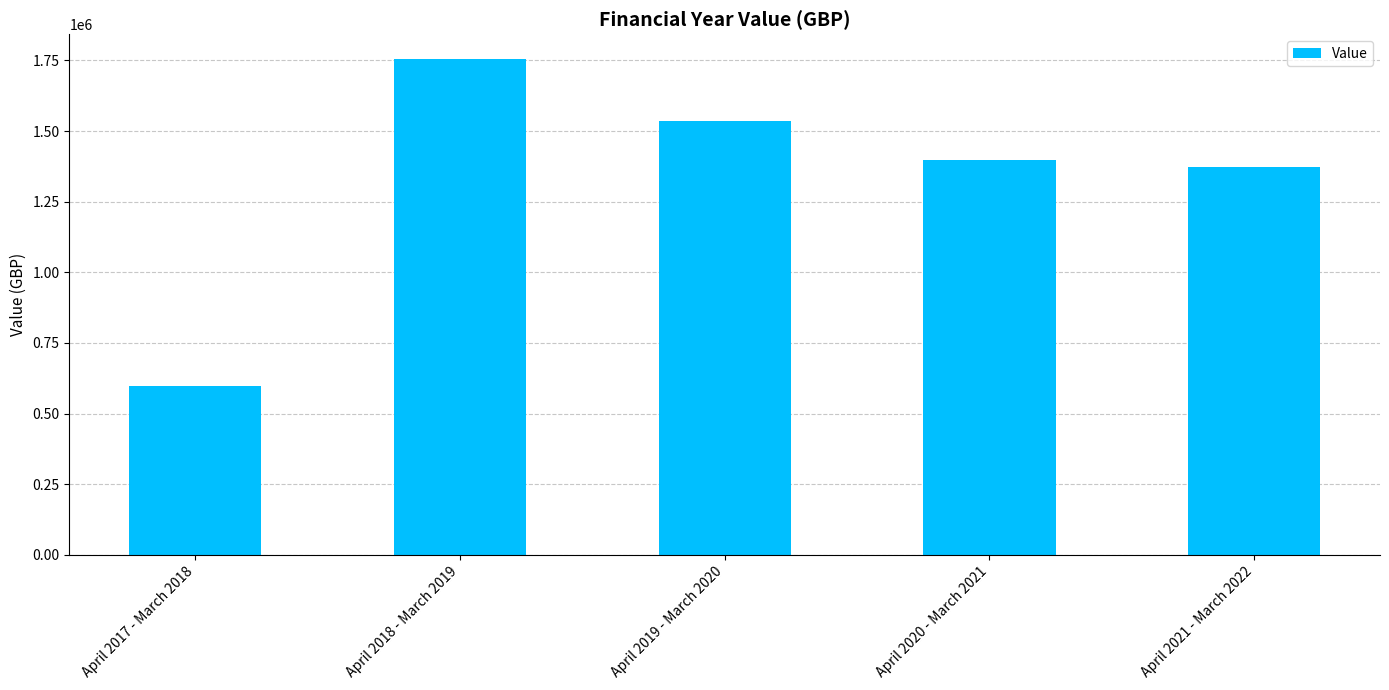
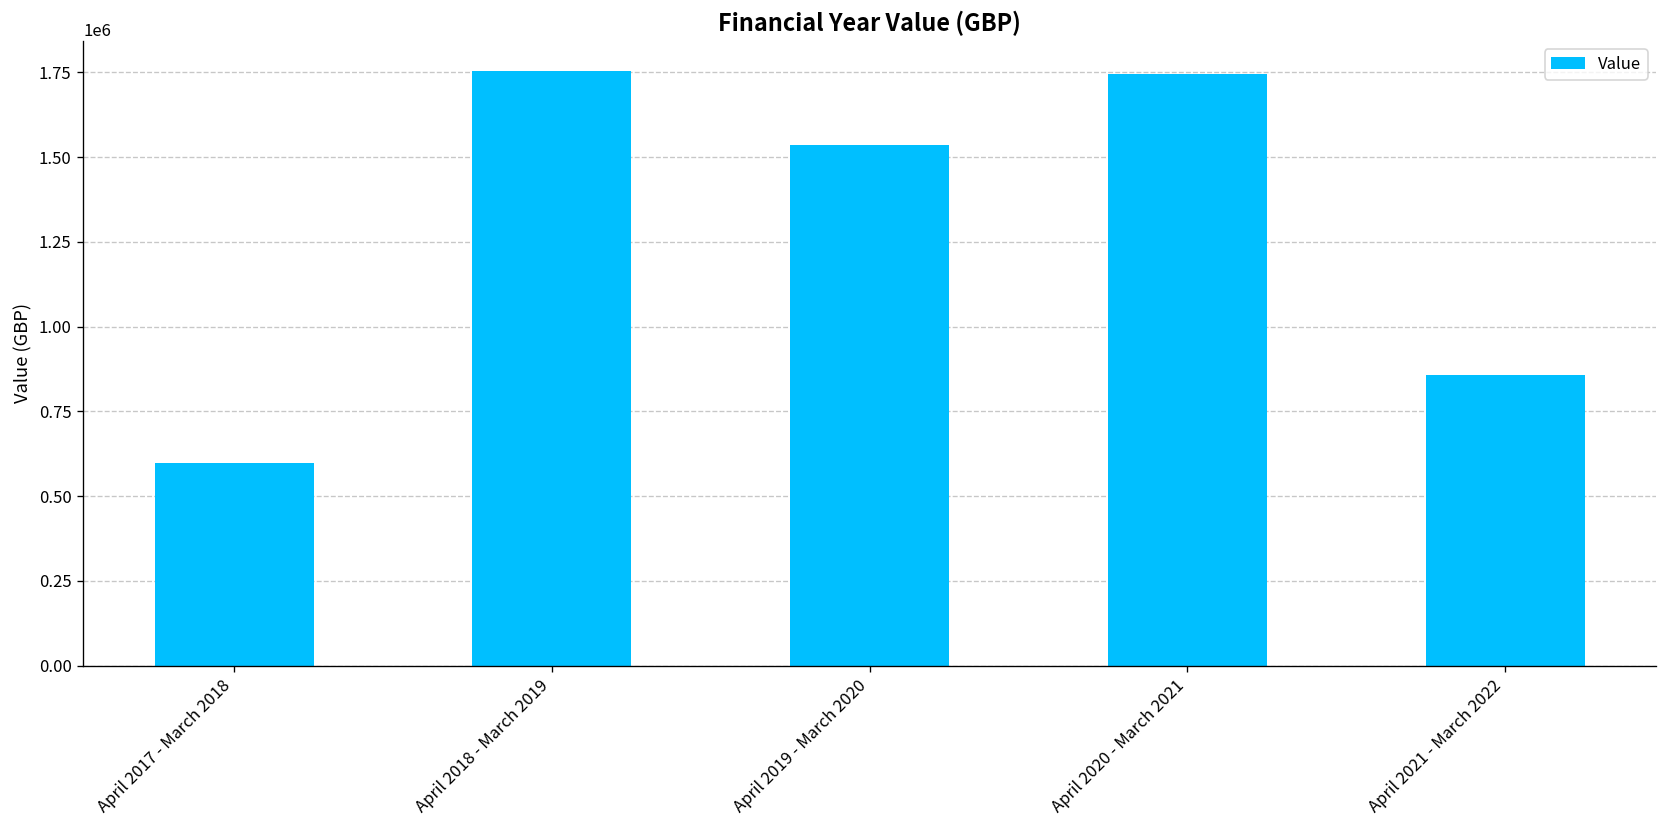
April 2020 - March 2021: 1400000 -> 1750000
April 2021 - March 2022: 1370000 -> 860000
